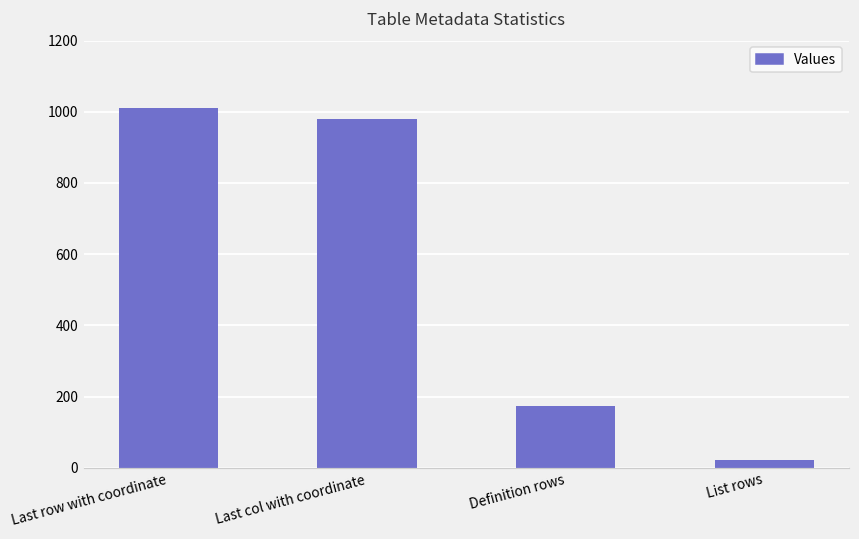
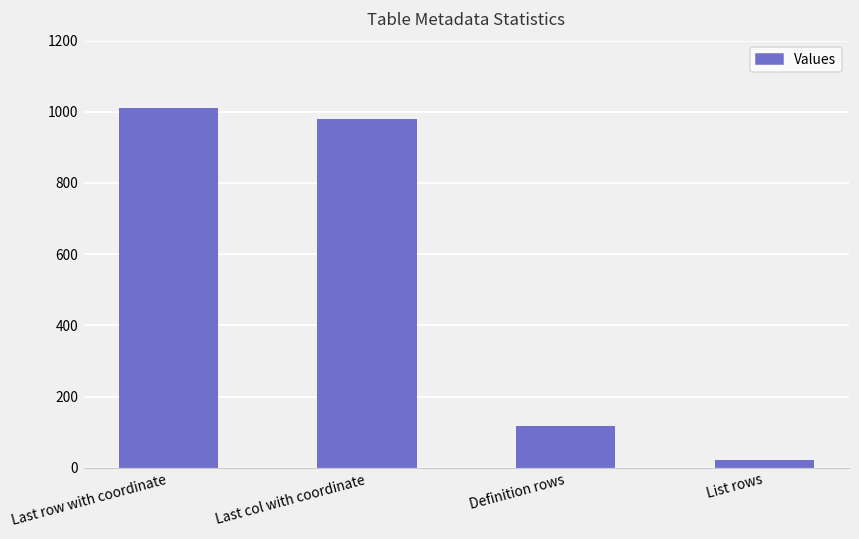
Definition rows: 170 -> 120
